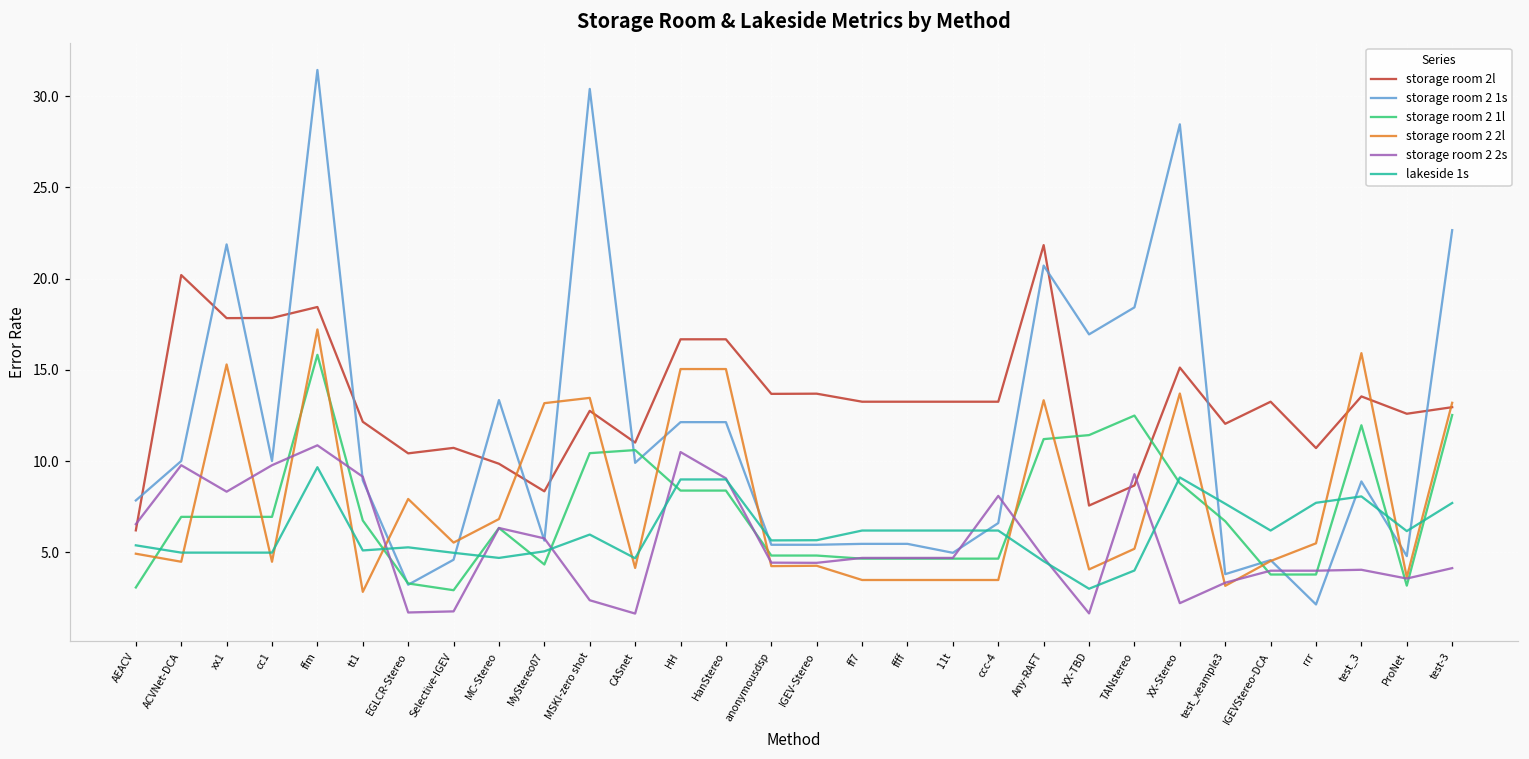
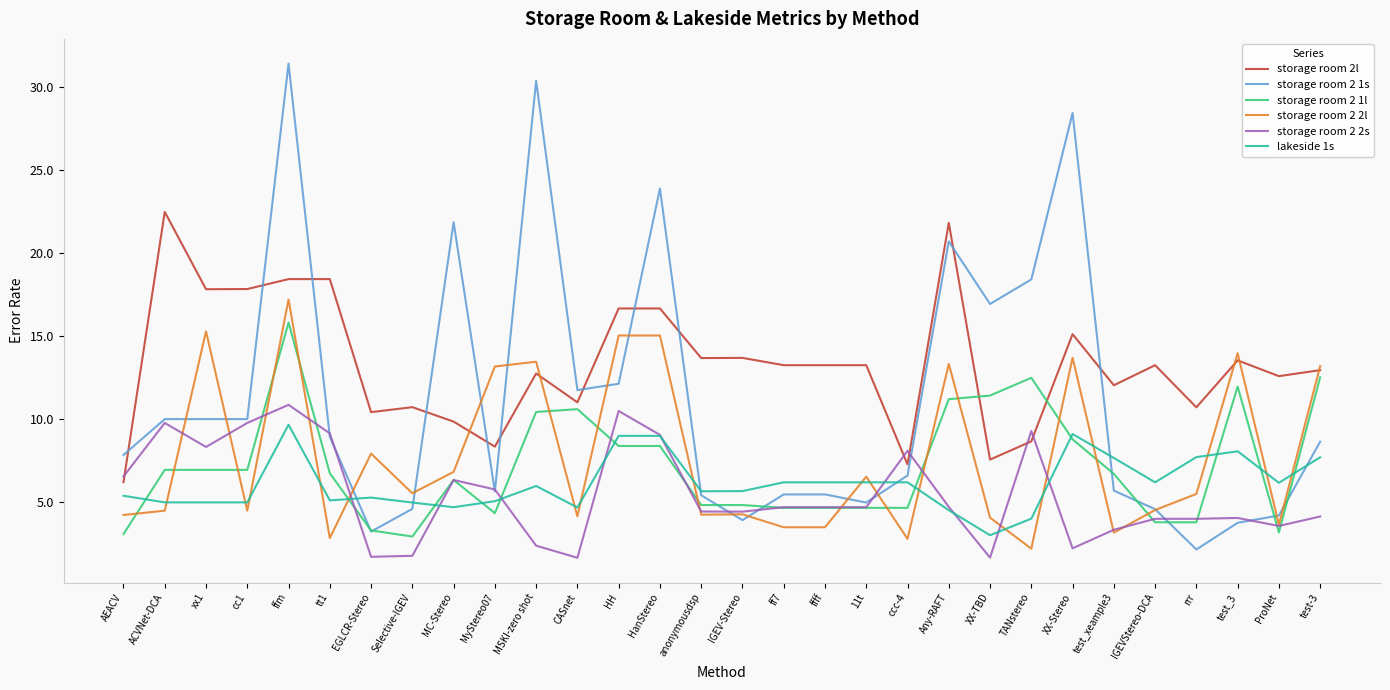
storage room 2 2l, AEACV: 4.9 -> 4.2
storage room 2l, ACVNet-DCA: 20.2 -> 22.5
storage room 2 1s, xx1: 21.9 -> 10.0
storage room 2l, tt1: 12.2 -> 18.5
storage room 2 1s, MC-Stereo: 13.4 -> 21.9
storage room 2 1s, CASnet: 9.9 -> 11.8
storage room 2 1s, HanStereo: 12.1 -> 23.9
storage room 2 1s, IGEV-Stereo: 5.4 -> 3.9
storage room 2 2l, 11t: 3.5 -> 6.5
storage room 2l, ccc-4: 13.3 -> 7.3
storage room 2 2l, ccc-4: 3.5 -> 2.8
storage room 2 2l, TANstereo: 5.2 -> 2.2
storage room 2 1s, test_xeample3: 3.8 -> 5.7
storage room 2 1s, test_3: 8.9 -> 3.8
storage room 2 2l, test_3: 15.9 -> 14.0
storage room 2 1s, ProNet: 4.8 -> 4.2
storage room 2 1s, test-3: 22.7 -> 8.7
